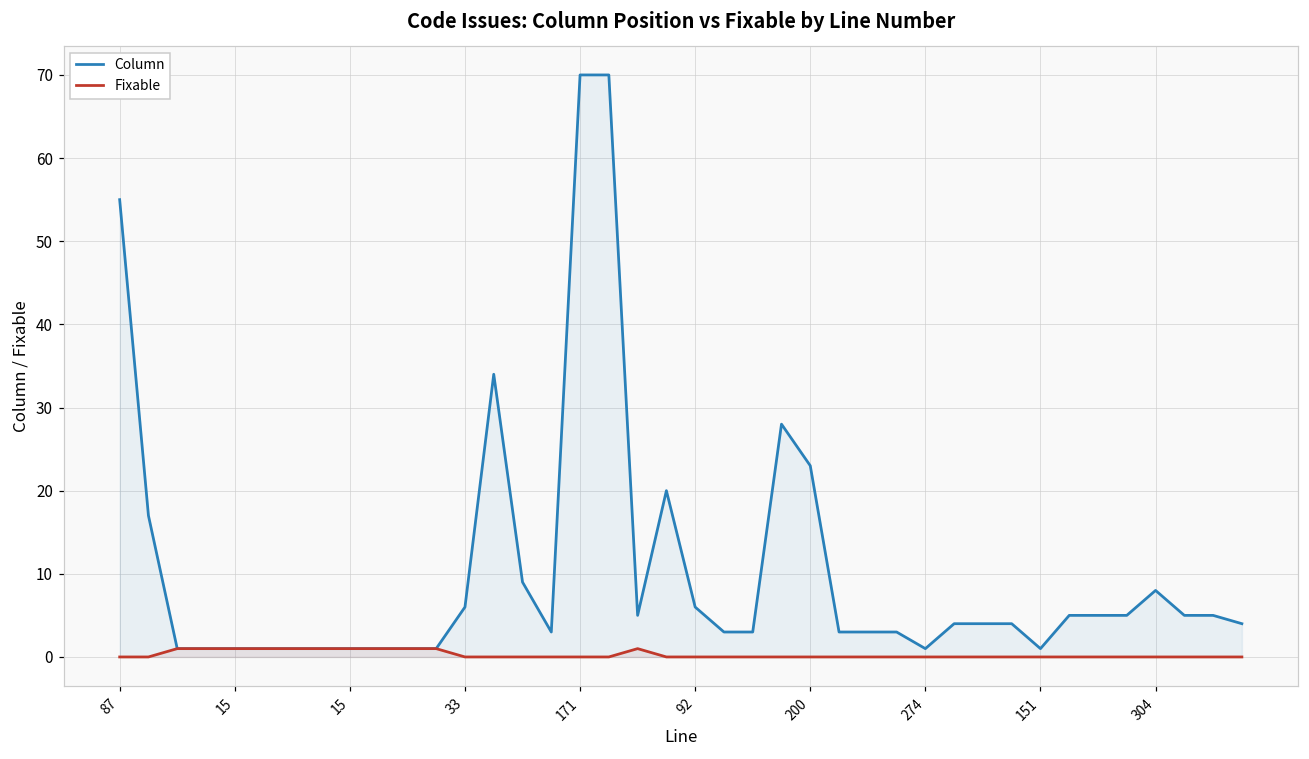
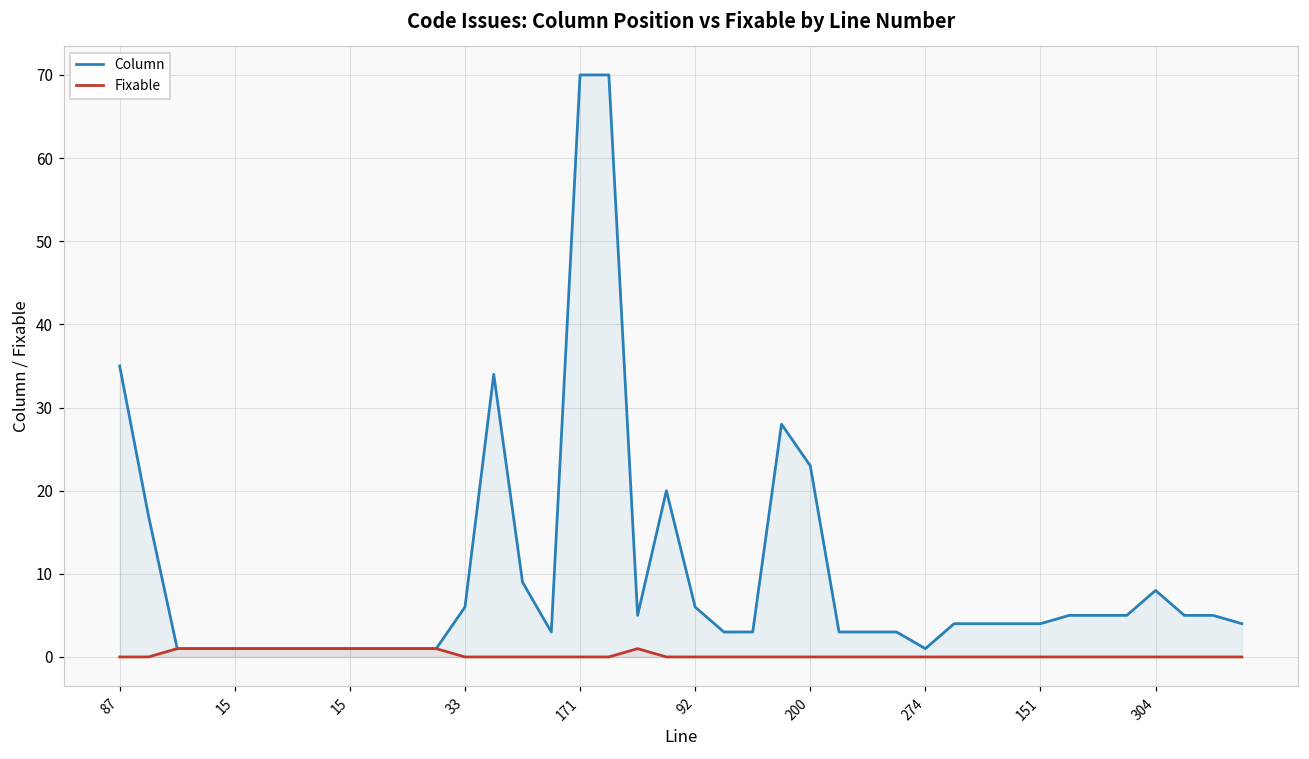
Column, 87: 55 -> 35
Column, 151: 1 -> 4
